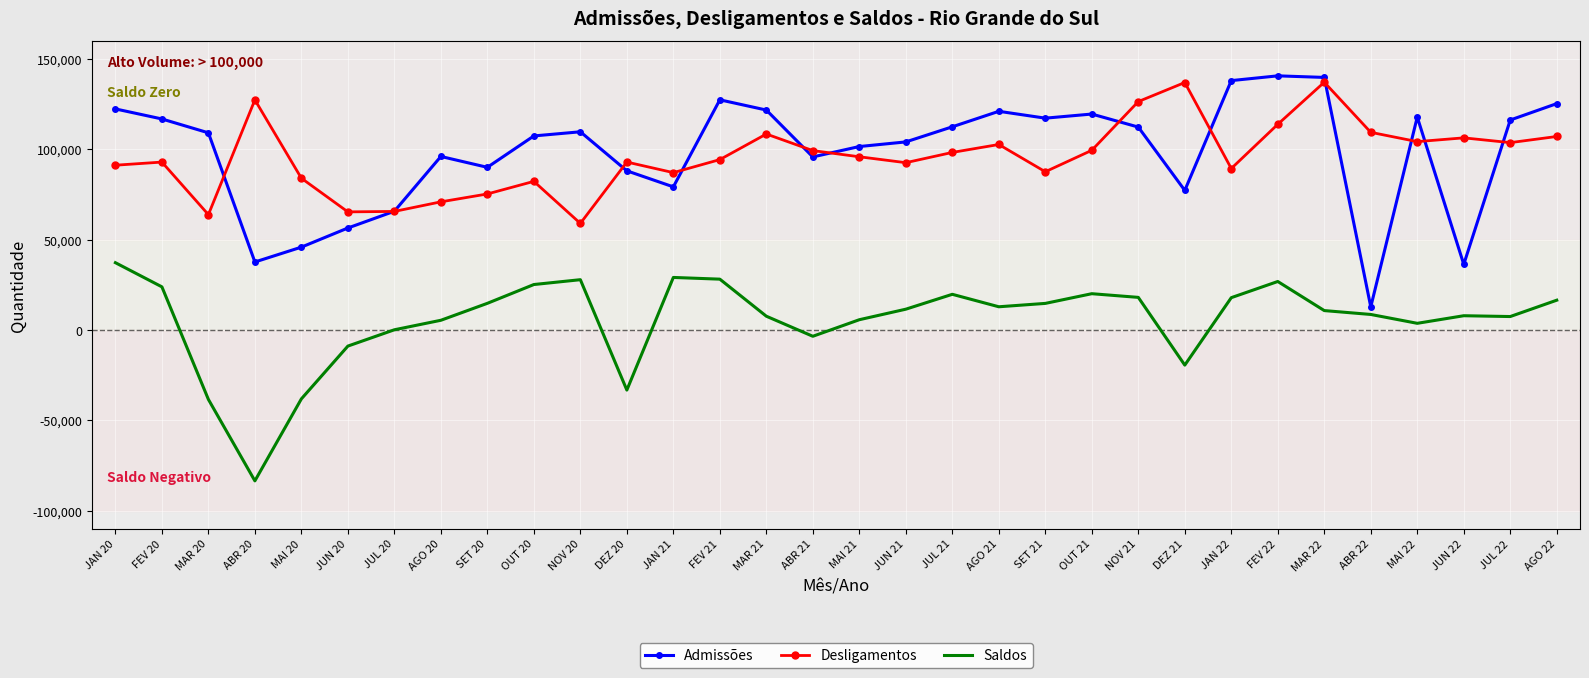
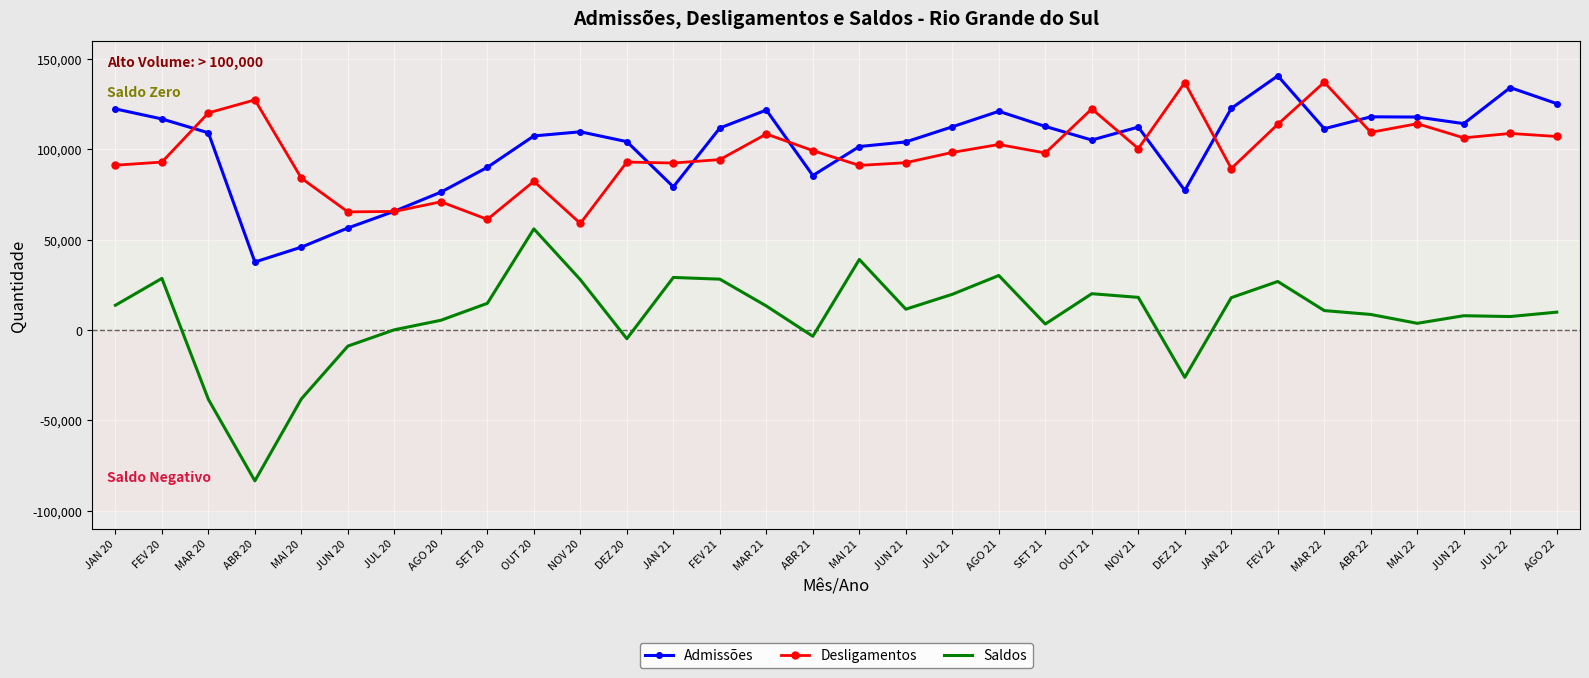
Saldos, JAN 20: 37,000 -> 14,000
Saldos, FEV 20: 24,000 -> 29,000
Desligamentos, MAR 20: 64,000 -> 120,000
Admissões, AGO 20: 96,000 -> 76,000
Desligamentos, SET 20: 75,000 -> 61,000
Saldos, OUT 20: 25,000 -> 56,000
Admissões, DEZ 20: 88,000 -> 104,000
Saldos, DEZ 20: -33,000 -> -5,000
Desligamentos, JAN 21: 87,000 -> 92,000
Admissões, FEV 21: 127,000 -> 112,000
Saldos, MAR 21: 8,000 -> 13,000
Admissões, ABR 21: 96,000 -> 85,000
Desligamentos, MAI 21: 96,000 -> 91,000
Saldos, MAI 21: 6,000 -> 39,000
Saldos, AGO 21: 13,000 -> 30,000
Admissões, SET 21: 117,000 -> 113,000
Desligamentos, SET 21: 88,000 -> 98,000
Saldos, SET 21: 15,000 -> 3,000
Admissões, OUT 21: 120,000 -> 105,000
Desligamentos, OUT 21: 99,000 -> 122,000
Desligamentos, NOV 21: 126,000 -> 100,000
Saldos, DEZ 21: -19,000 -> -26,000
Admissões, JAN 22: 138,000 -> 123,000
Admissões, MAR 22: 140,000 -> 111,000
Admissões, ABR 22: 13,000 -> 118,000
Desligamentos, MAI 22: 104,000 -> 114,000
Admissões, JUN 22: 36,000 -> 114,000
Admissões, JUL 22: 116,000 -> 134,000
Desligamentos, JUL 22: 104,000 -> 109,000
Saldos, AGO 22: 16,000 -> 10,000
